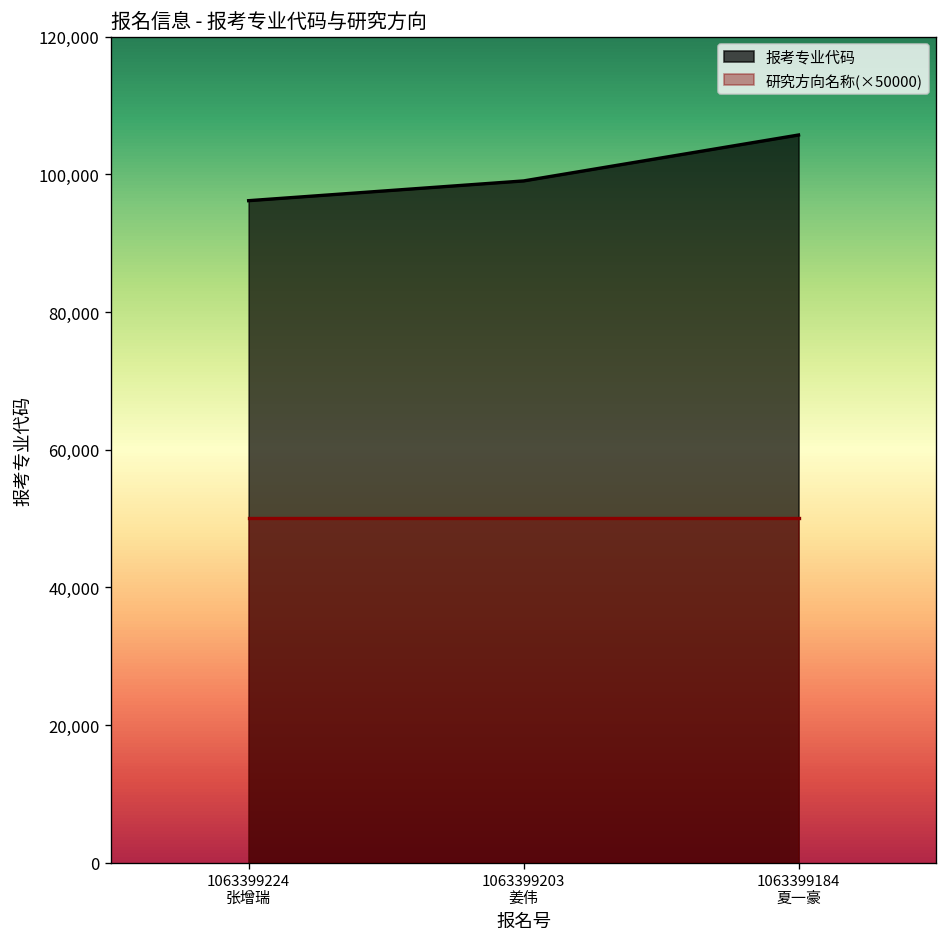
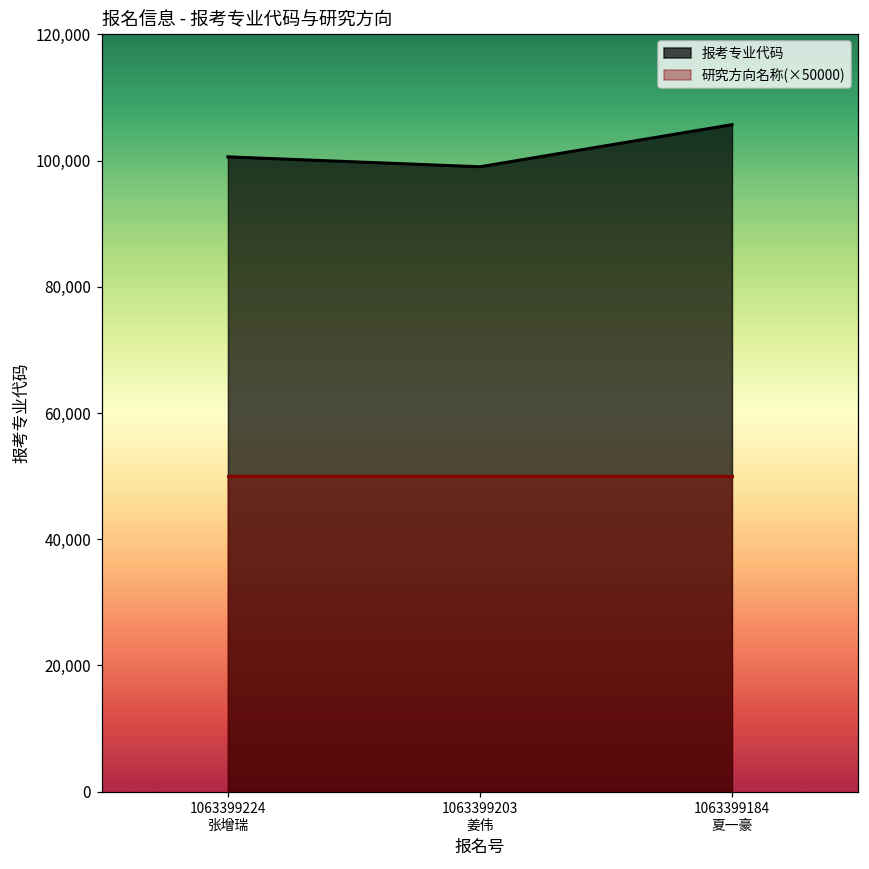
报考专业代码, 1063399224 张增瑞: 96,000 -> 101,000
